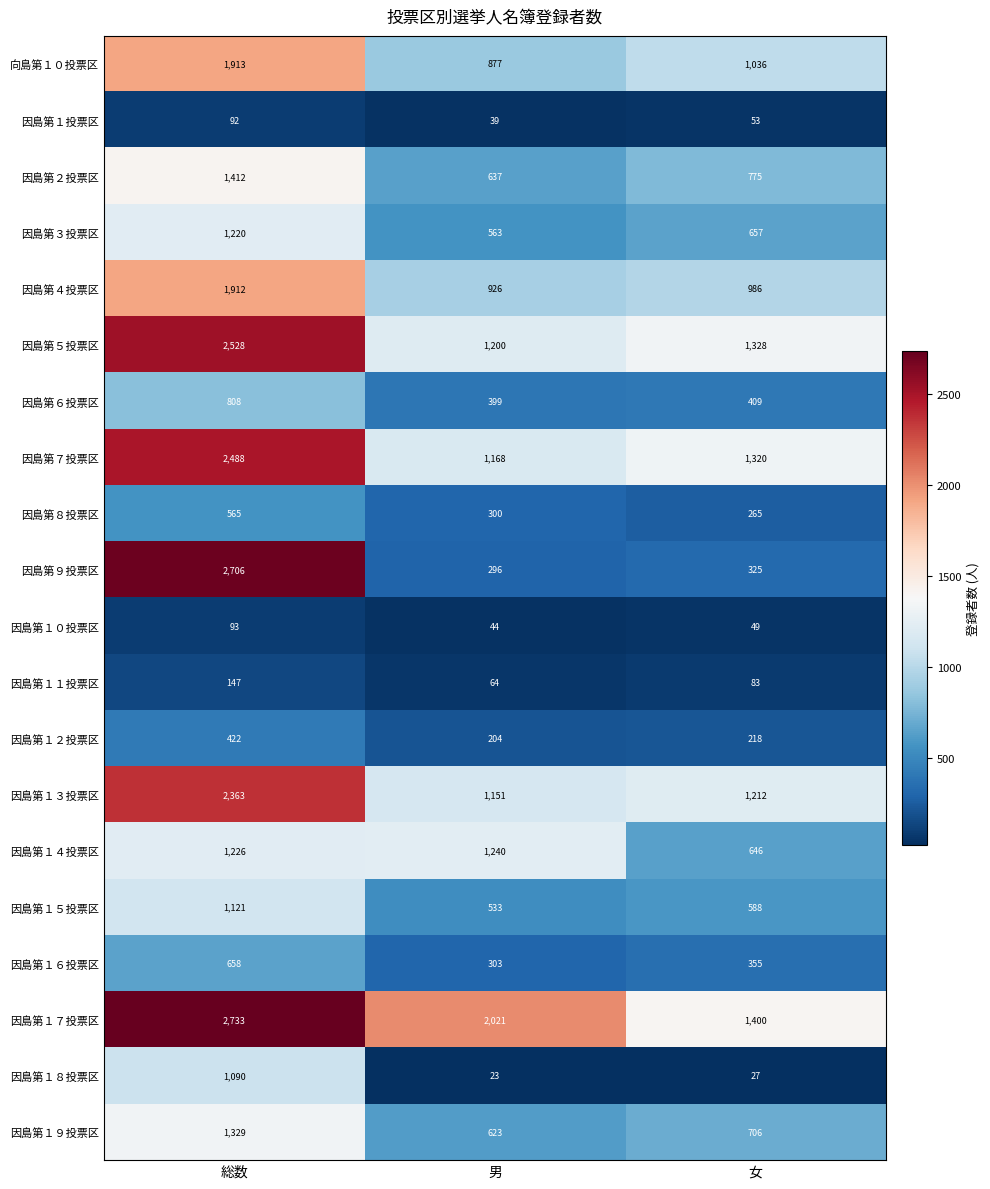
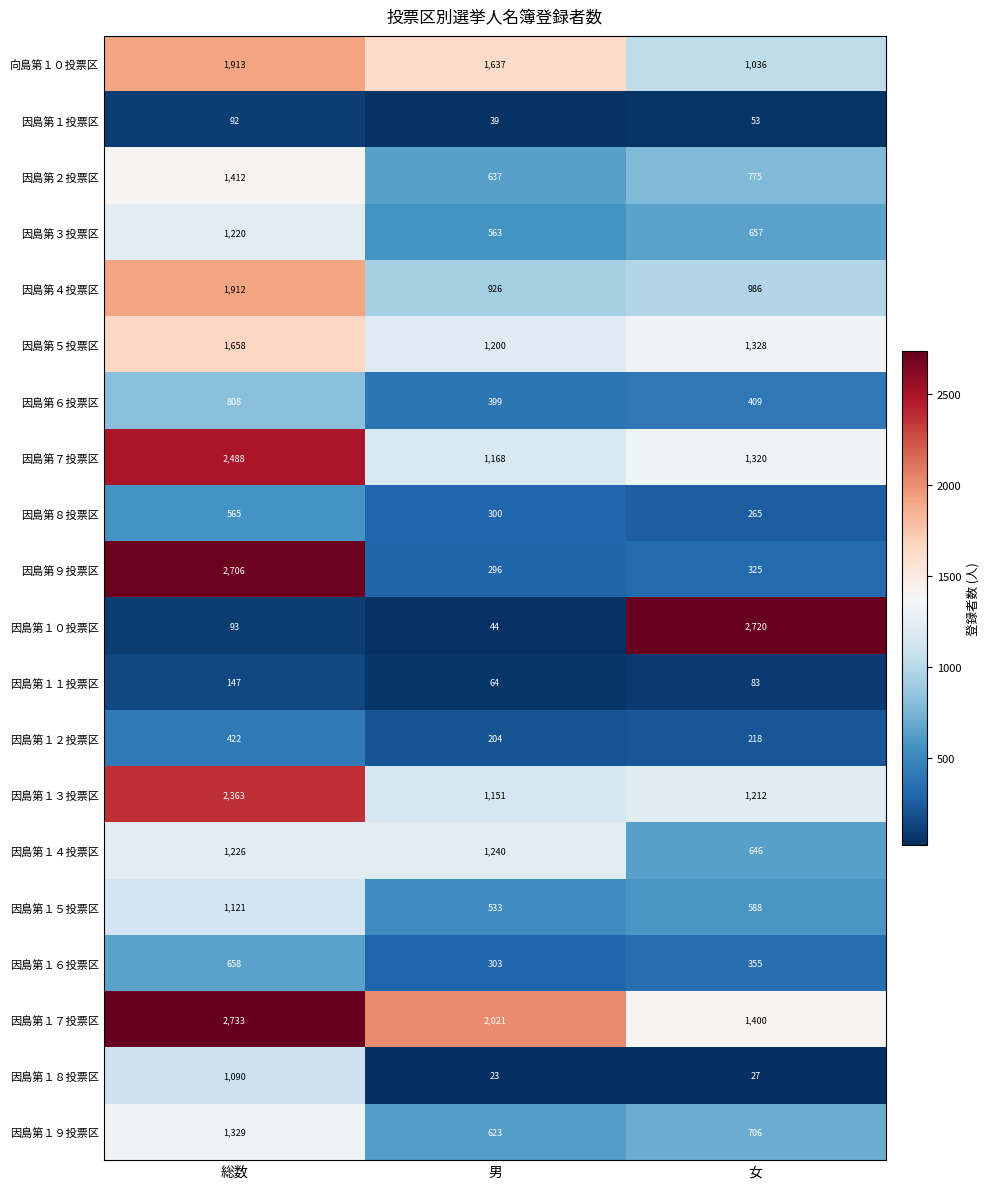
向島第１０投票区, 男: 877 -> 1,637
因島第５投票区, 総数: 2,528 -> 1,658
因島第１０投票区, 女: 49 -> 2,720
